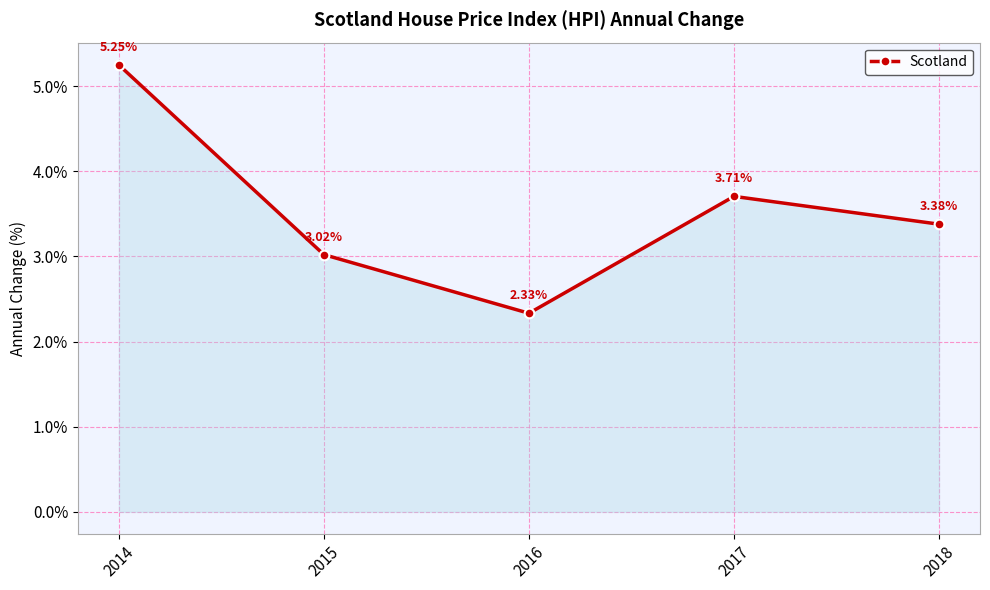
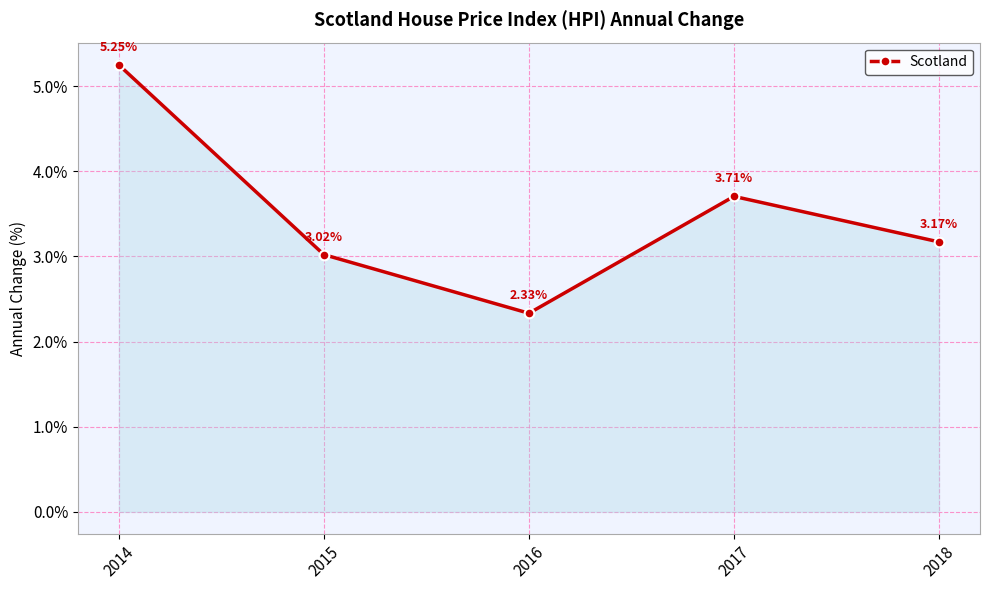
2018: 3.38% -> 3.17%
